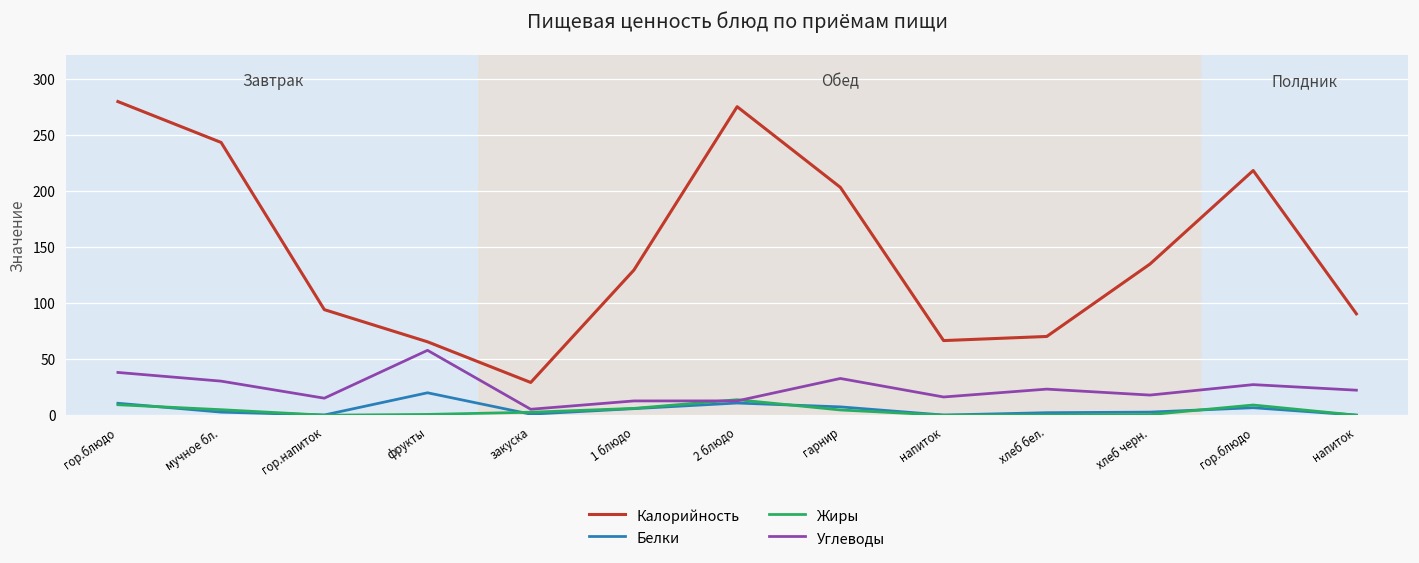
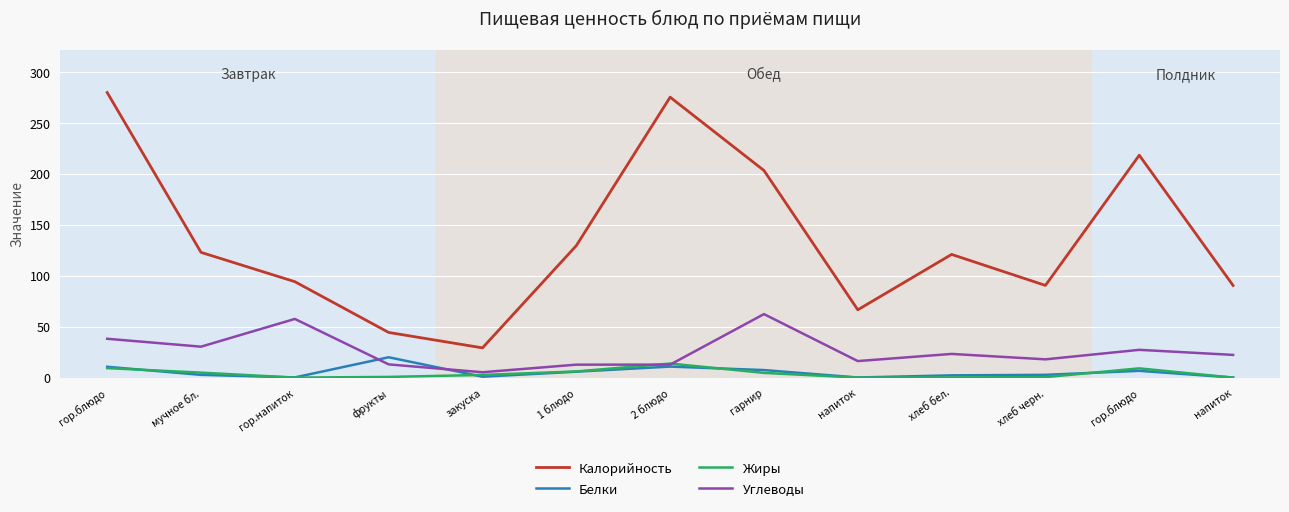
Калорийность, мучное бл.: 243 -> 123
Углеводы, гор.напиток: 15 -> 58
Калорийность, фрукты: 66 -> 44
Углеводы, фрукты: 58 -> 13
Углеводы, гарнир: 33 -> 62
Калорийность, хлеб бел.: 70 -> 121
Калорийность, хлеб черн.: 135 -> 91
